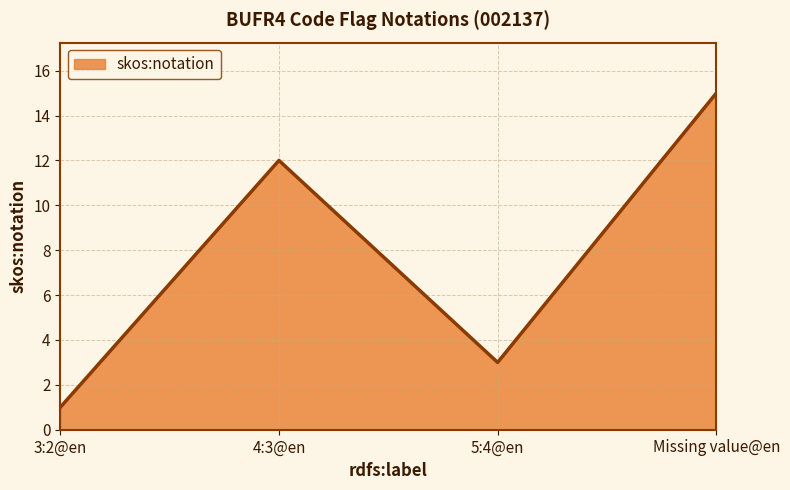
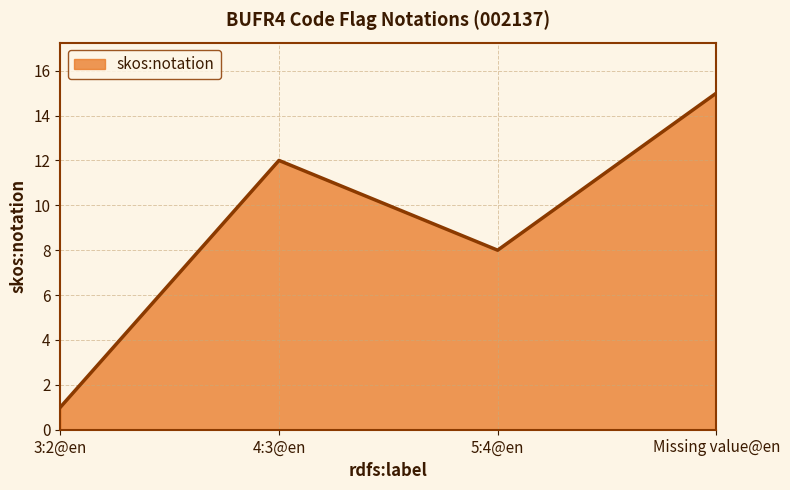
5:4@en: 3 -> 8
